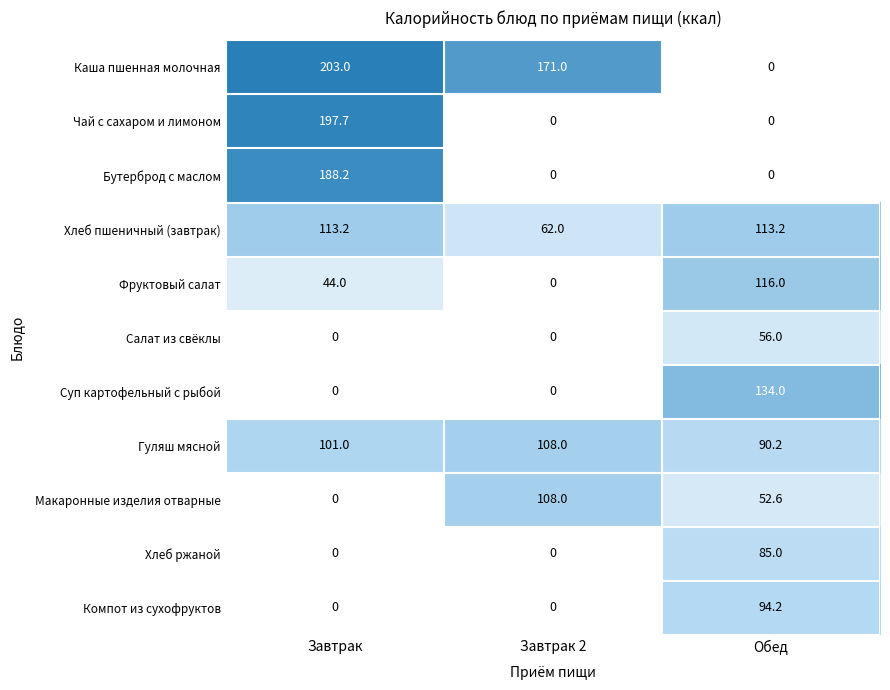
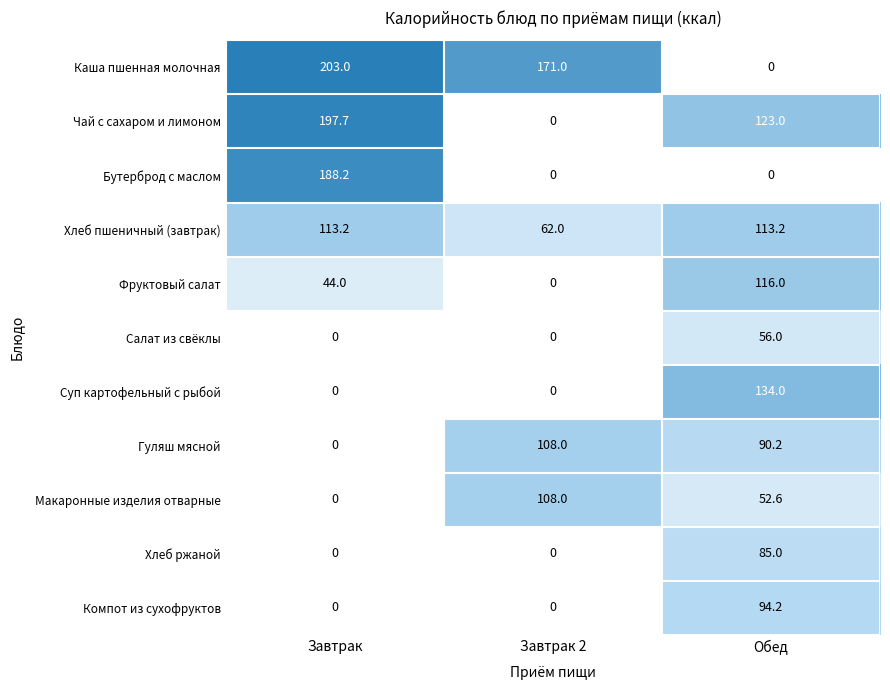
Чай с сахаром и лимоном, Обед: 0 -> 123.0
Гуляш мясной, Завтрак: 101.0 -> 0
